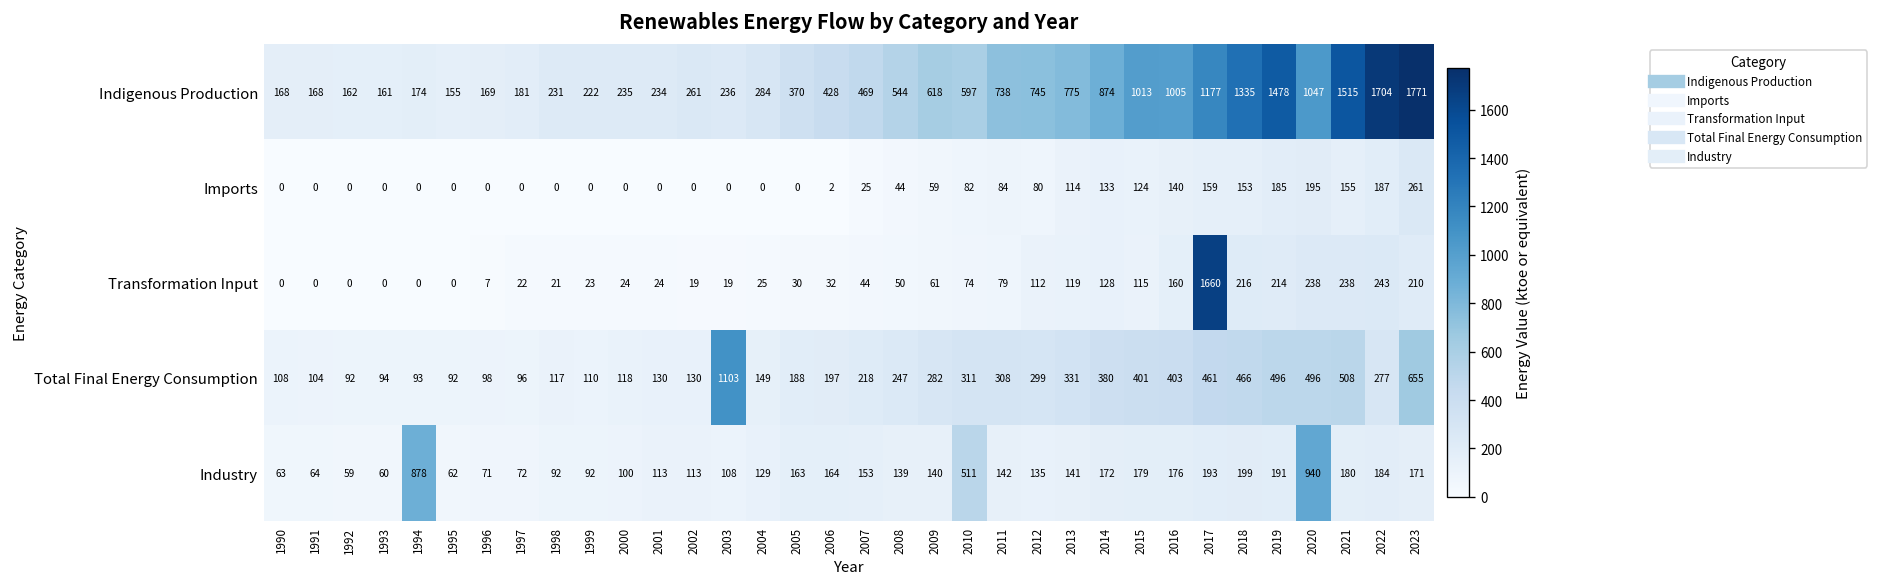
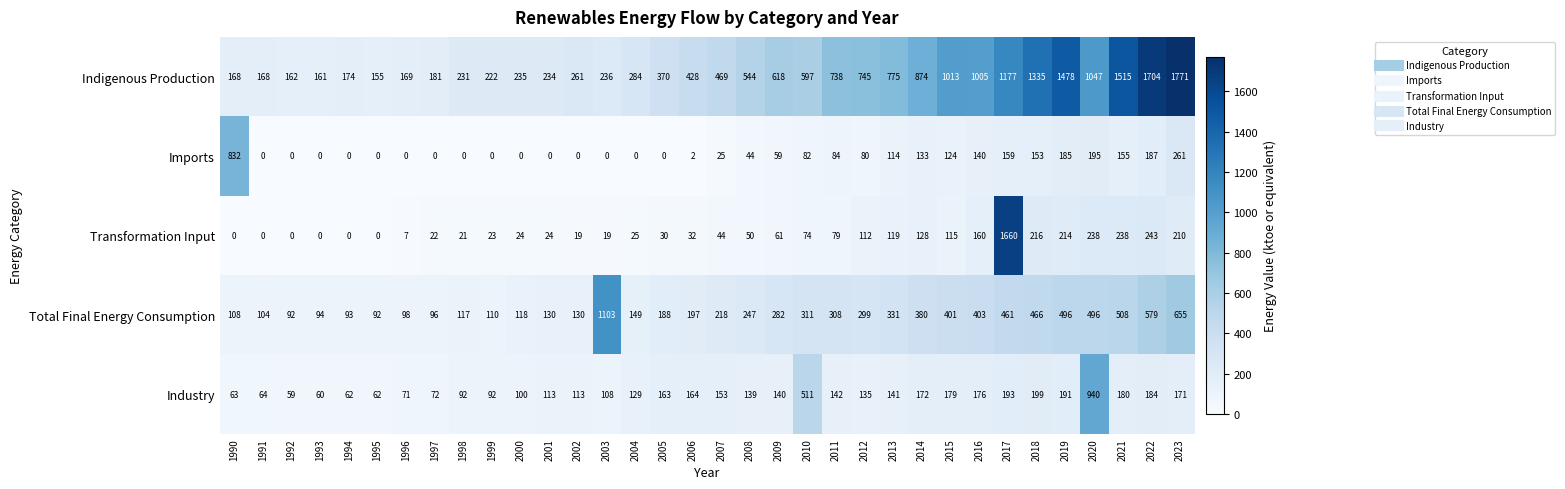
Imports, 1990: 0 -> 832
Total Final Energy Consumption, 2022: 277 -> 579
Industry, 1994: 878 -> 62
